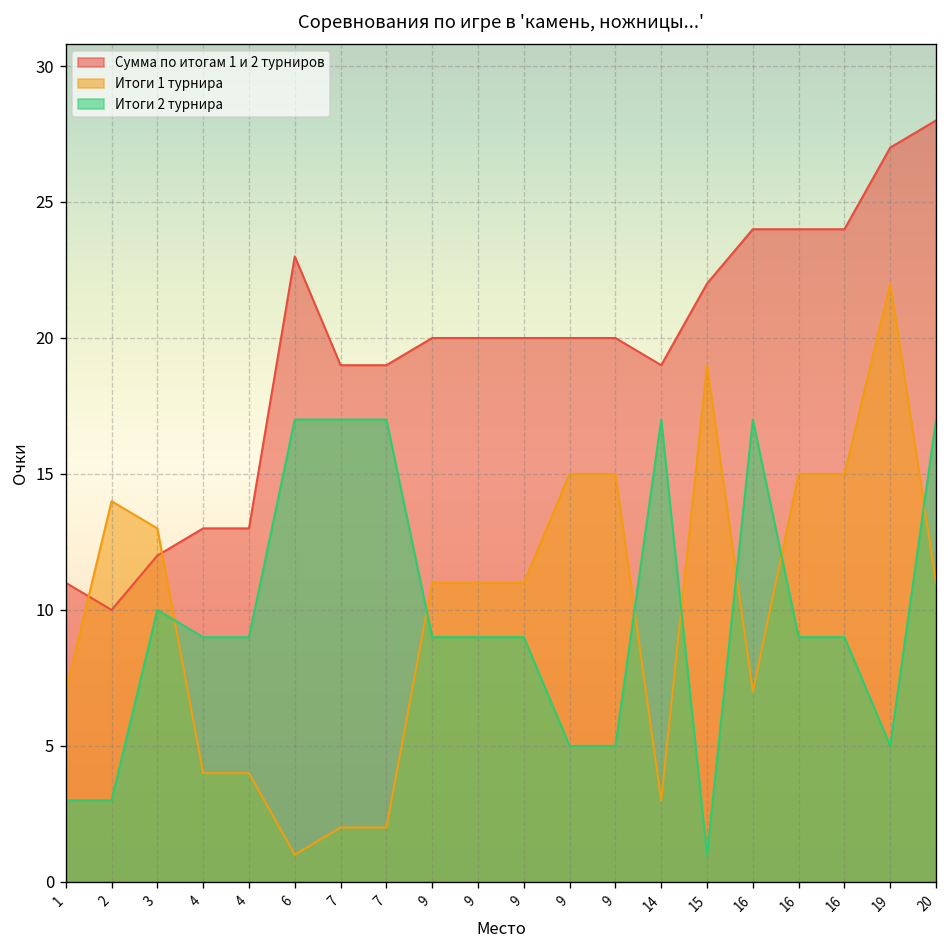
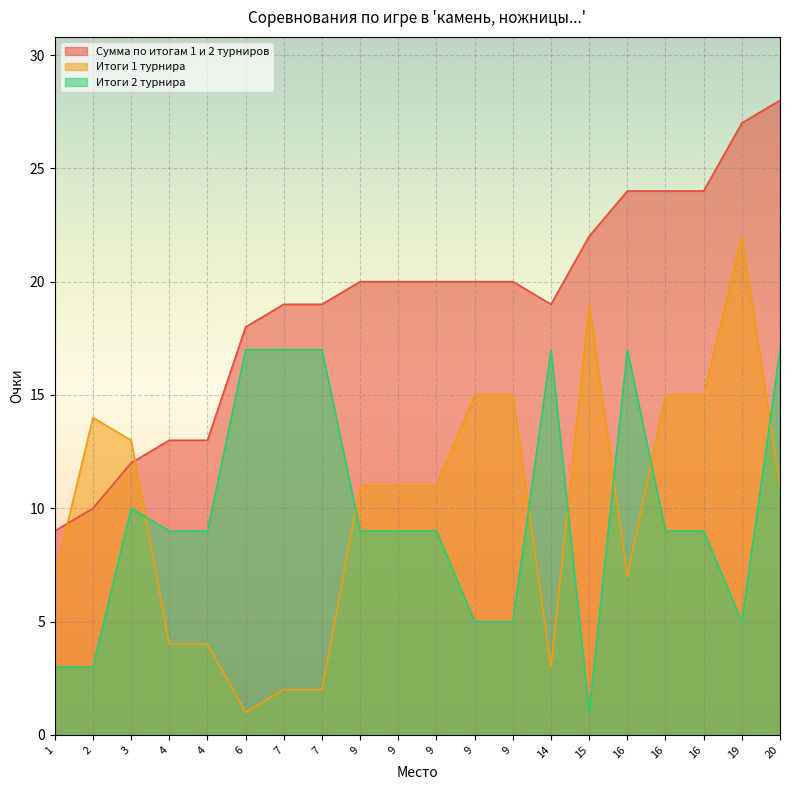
Сумма по итогам 1 и 2 турниров, 1: 11 -> 9
Сумма по итогам 1 и 2 турниров, 6: 23 -> 18
